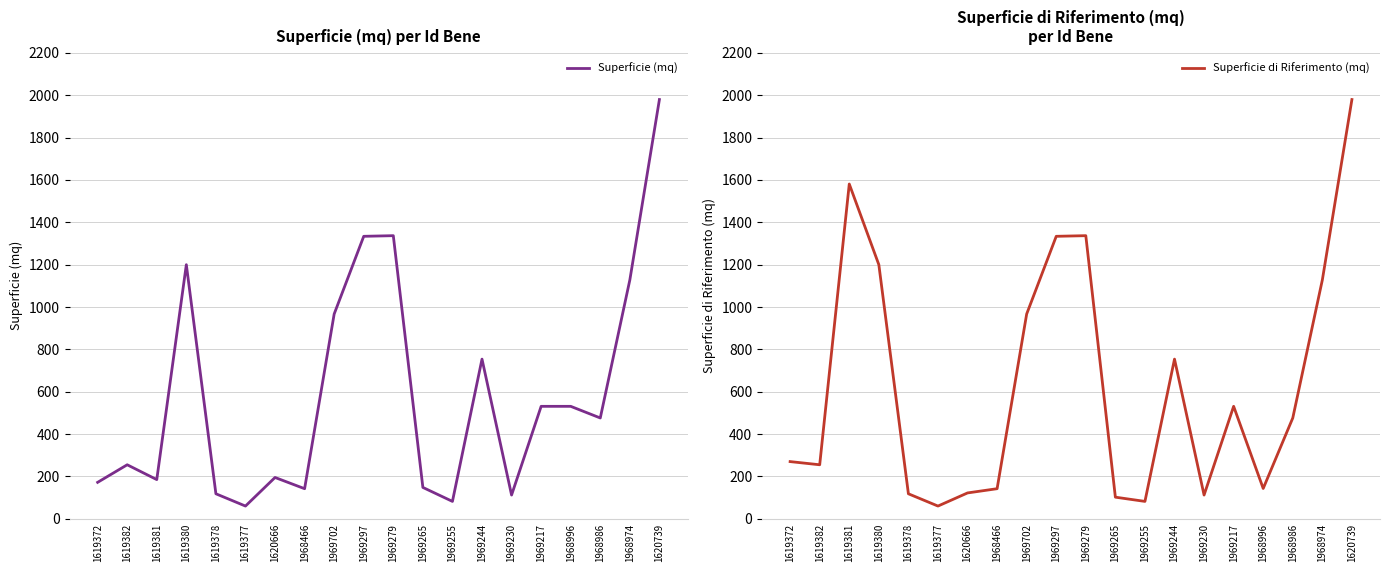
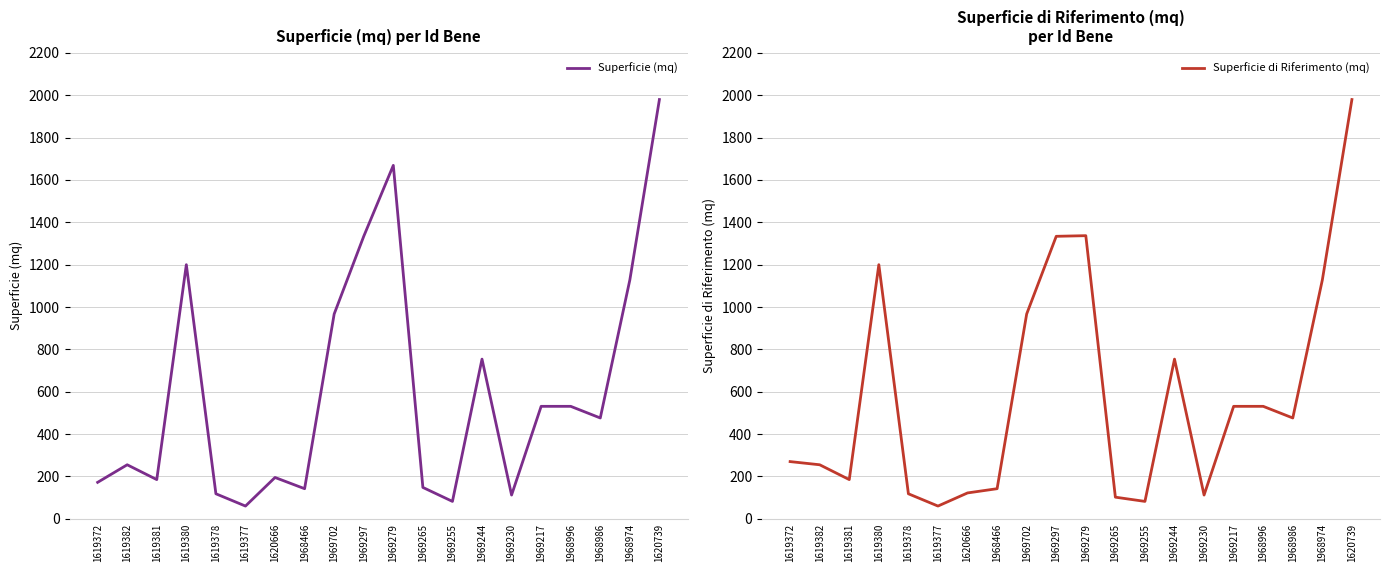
Superficie (mq) per Id Bene, 1969279: 1340 -> 1670
Superficie di Riferimento (mq) per Id Bene, 1619381: 1580 -> 190
Superficie di Riferimento (mq) per Id Bene, 1968996: 140 -> 530
